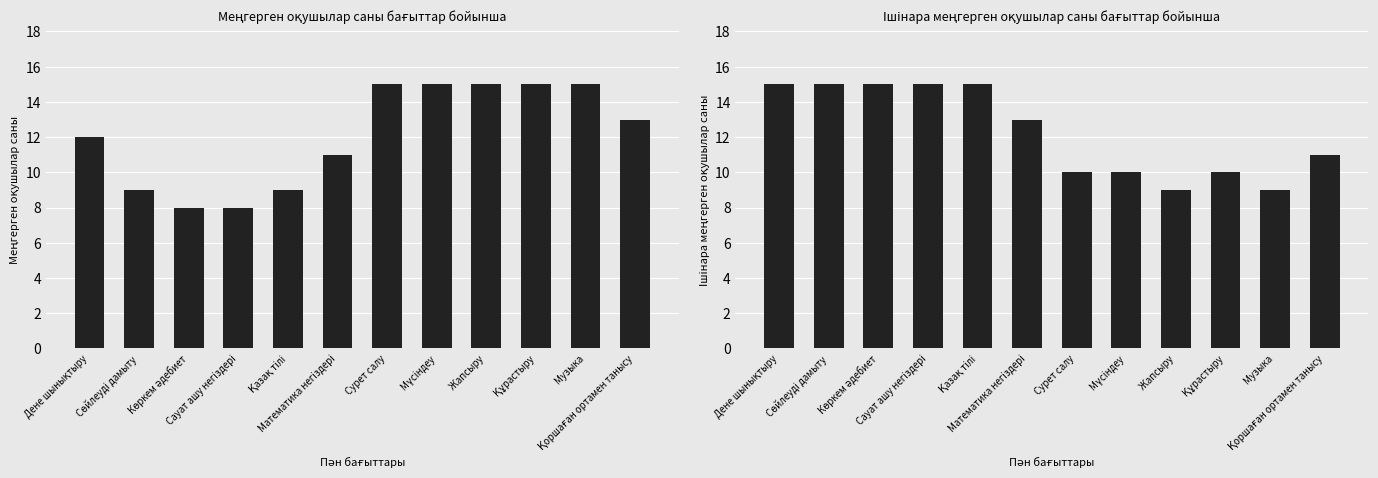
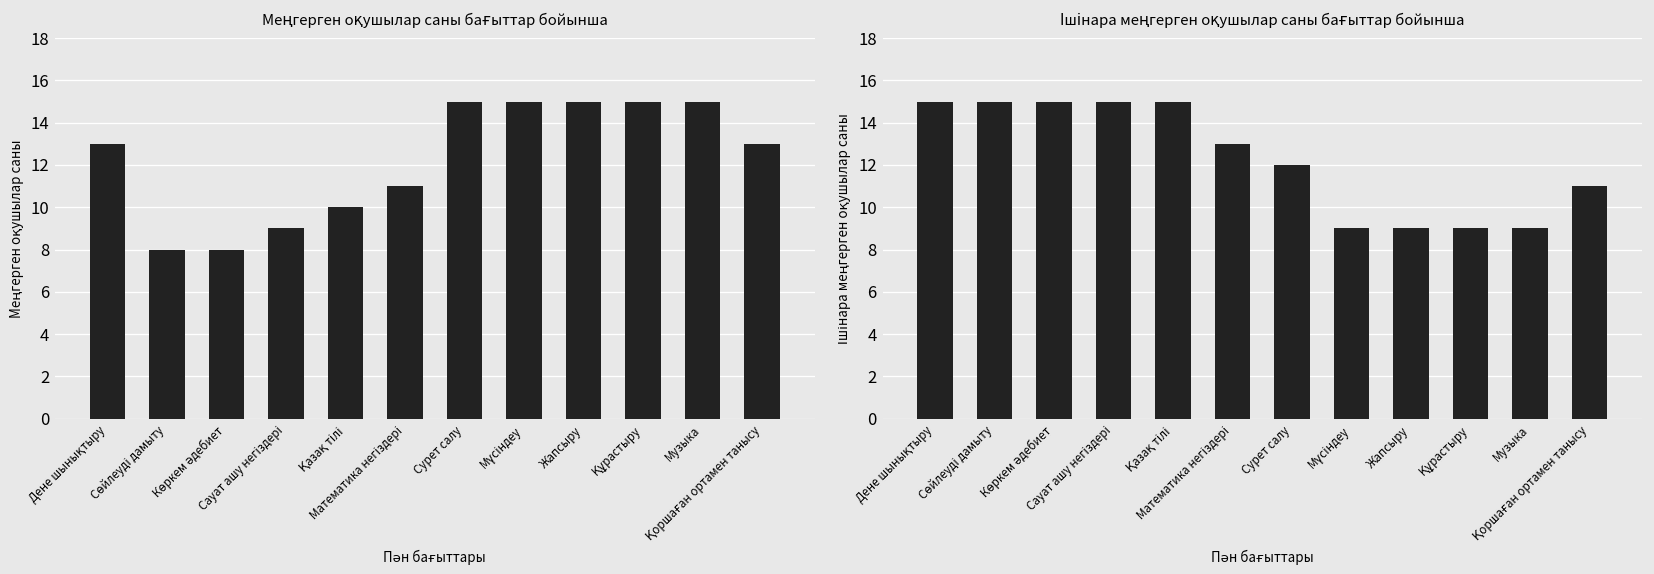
Меңгерген оқушылар саны бағыттар бойынша, Дене шынықтыру: 12 -> 13
Меңгерген оқушылар саны бағыттар бойынша, Сөйлеуді дамыту: 9 -> 8
Меңгерген оқушылар саны бағыттар бойынша, Сауат ашу негіздері: 8 -> 9
Меңгерген оқушылар саны бағыттар бойынша, Қазақ тілі: 9 -> 10
Ішінара меңгерген оқушылар саны бағыттар бойынша, Сурет салу: 10 -> 12
Ішінара меңгерген оқушылар саны бағыттар бойынша, Мүсіндеу: 10 -> 9
Ішінара меңгерген оқушылар саны бағыттар бойынша, Құрастыру: 10 -> 9
